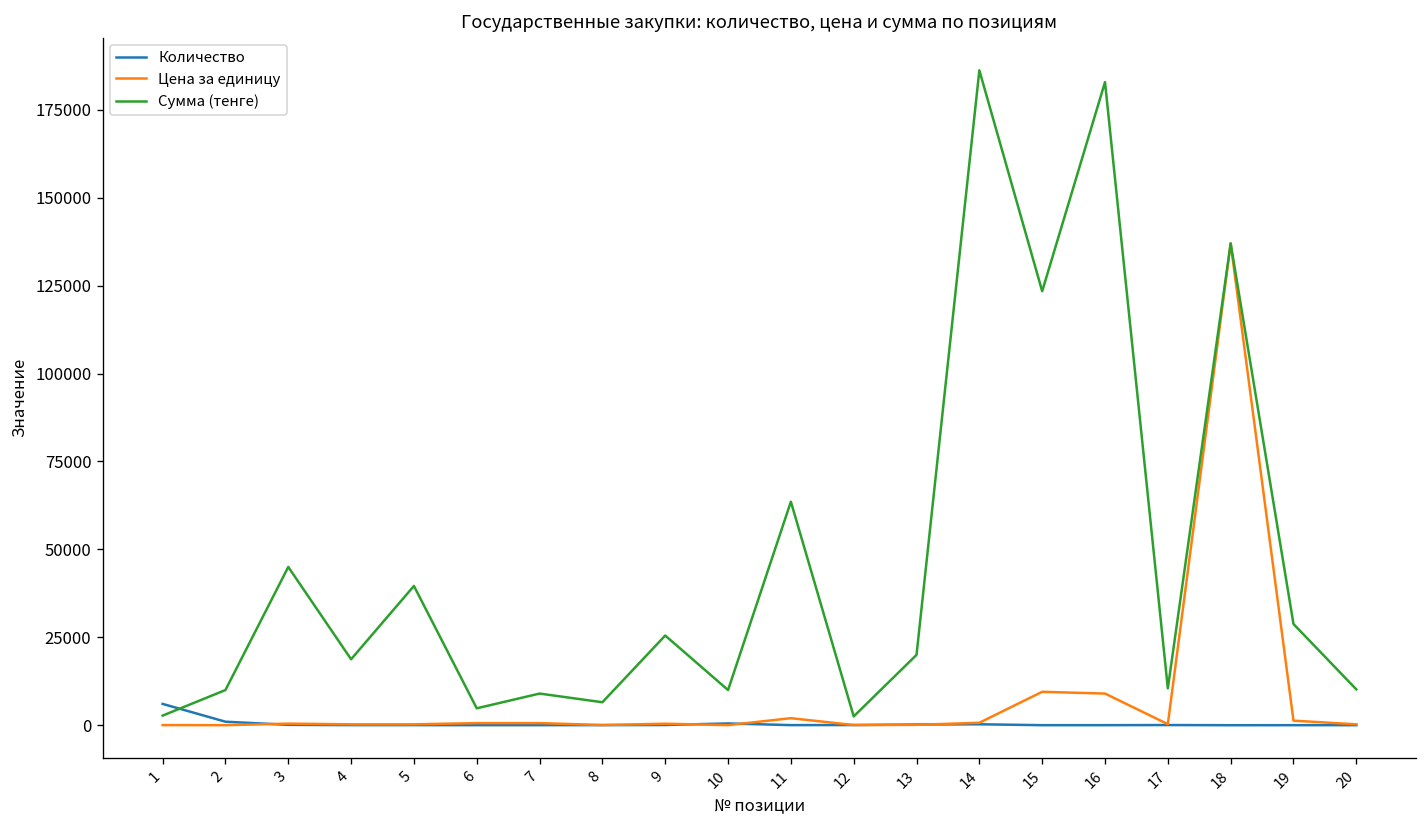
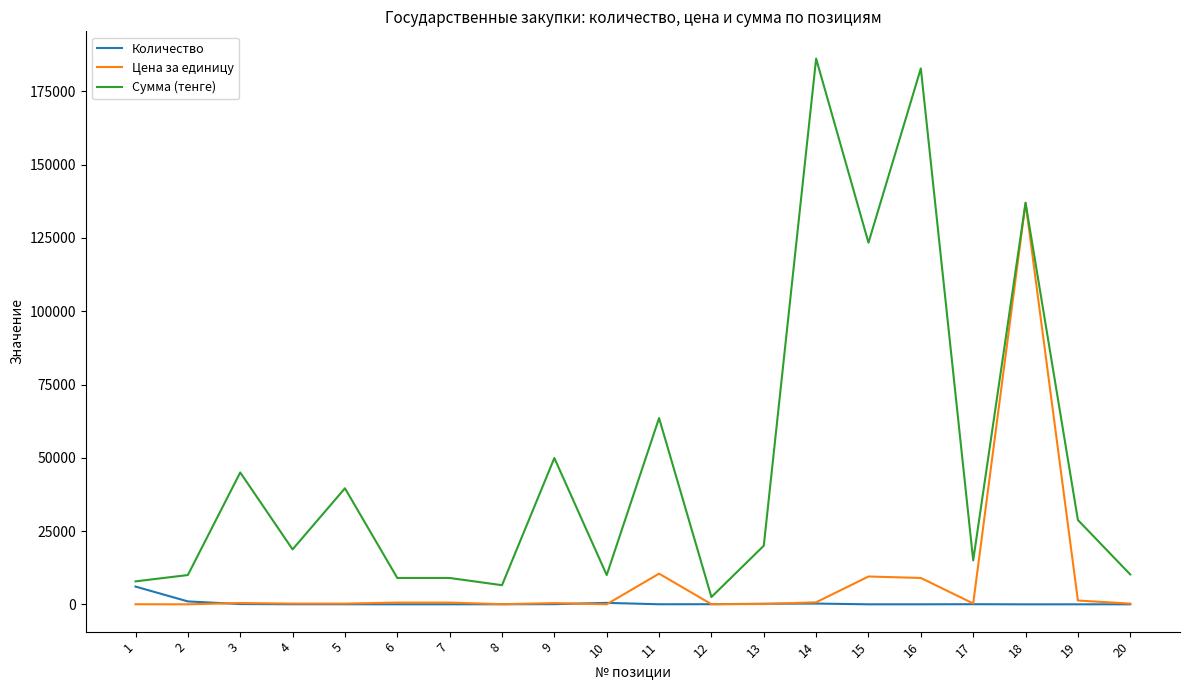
Сумма (тенге), 1: 3000 -> 8000
Сумма (тенге), 6: 5000 -> 9000
Сумма (тенге), 9: 26000 -> 50000
Цена за единицу, 11: 2000 -> 10000
Сумма (тенге), 17: 10000 -> 15000
